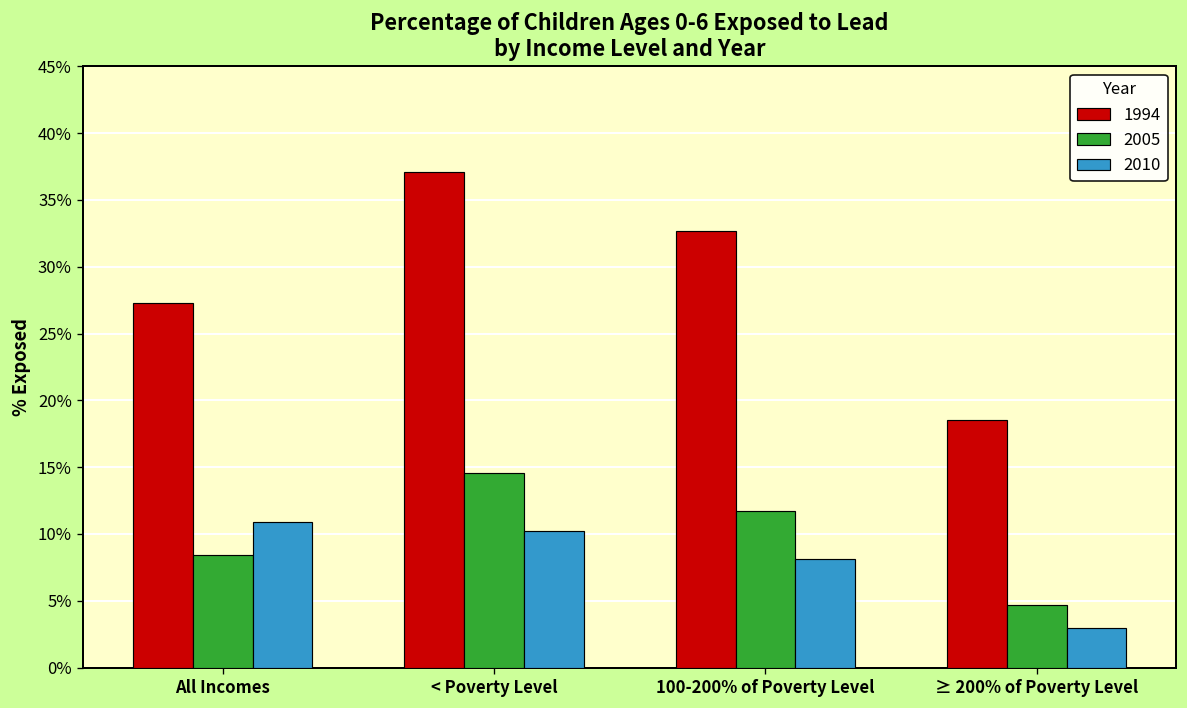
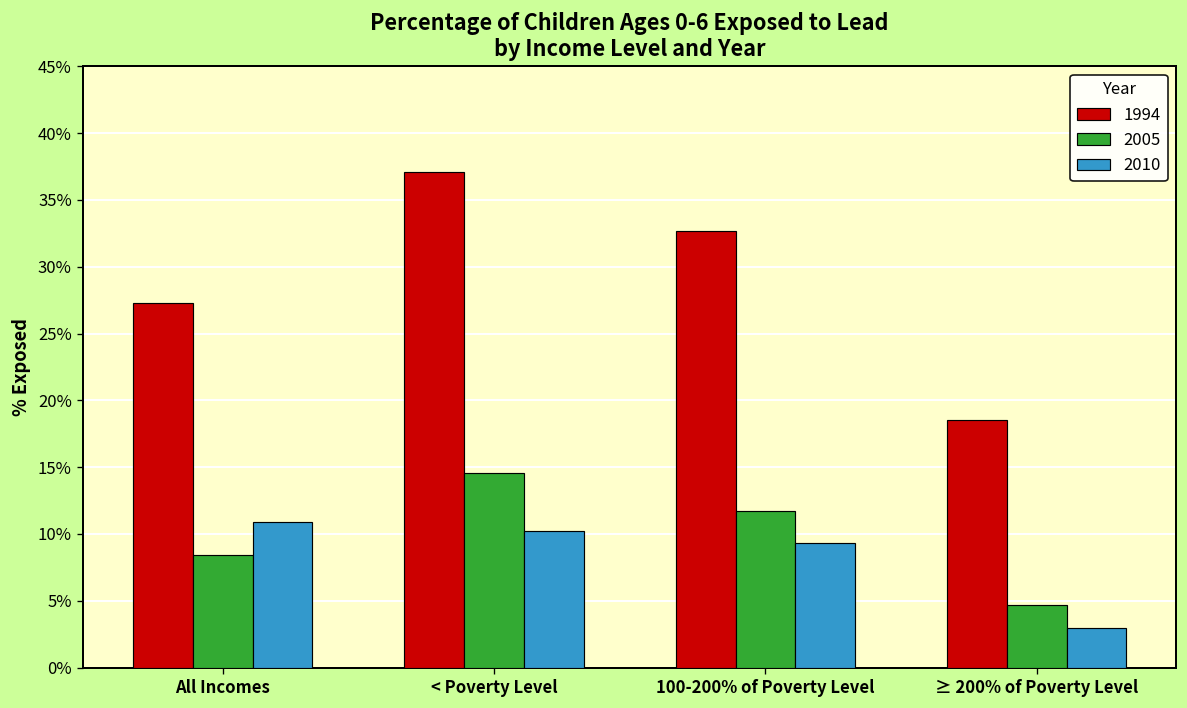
2010, 100-200% of Poverty Level: 8.1% -> 9.3%
